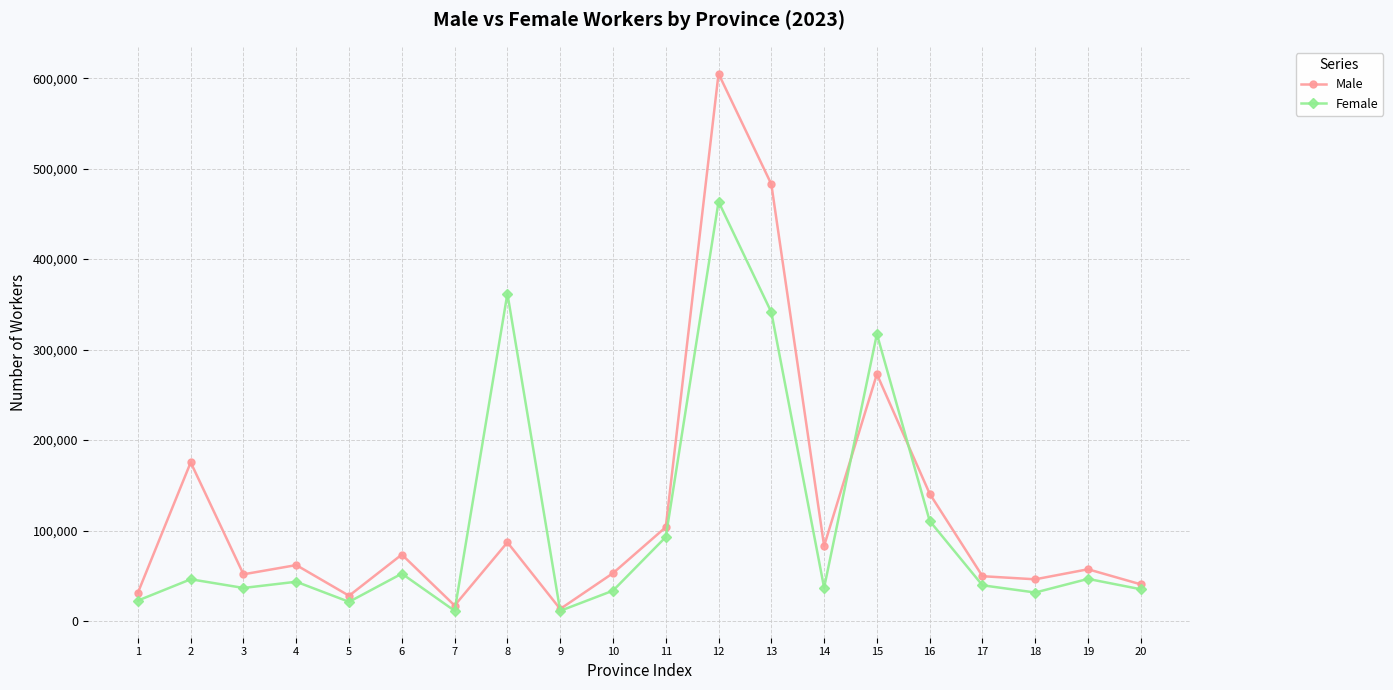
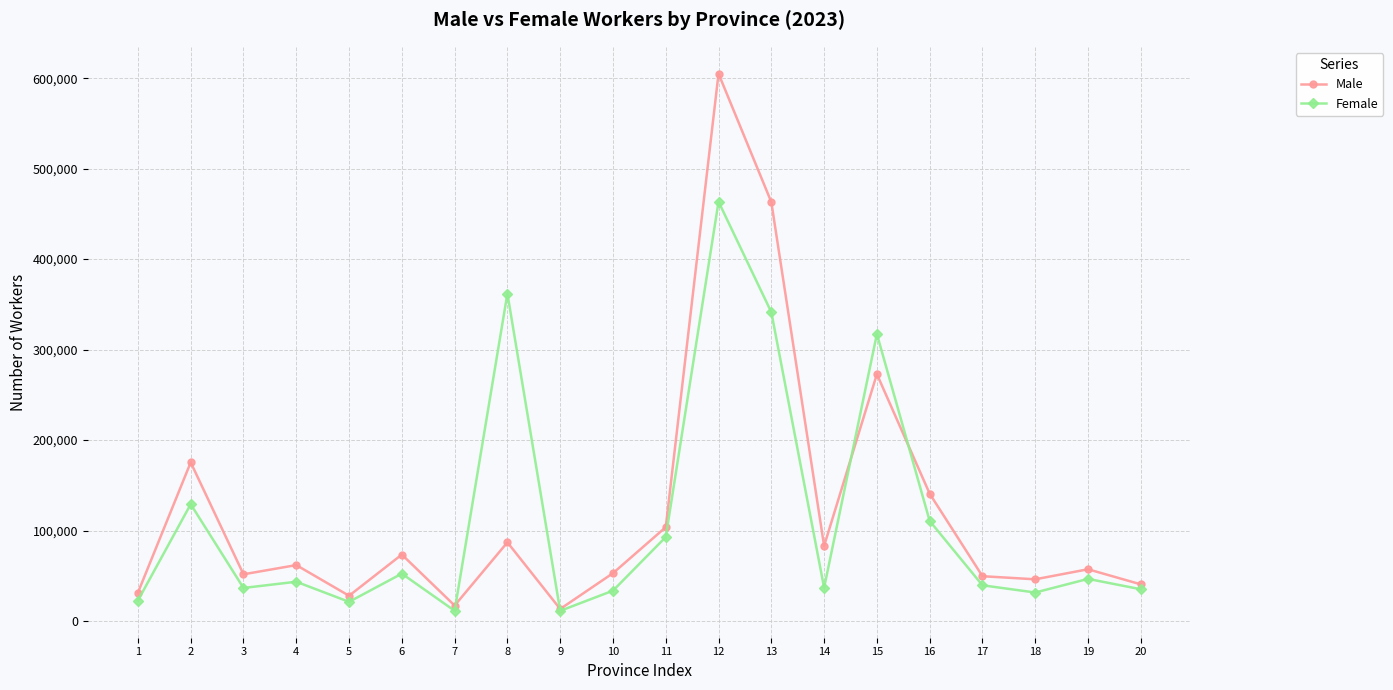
Female, 2: 50,000 -> 130,000
Male, 13: 480,000 -> 460,000
